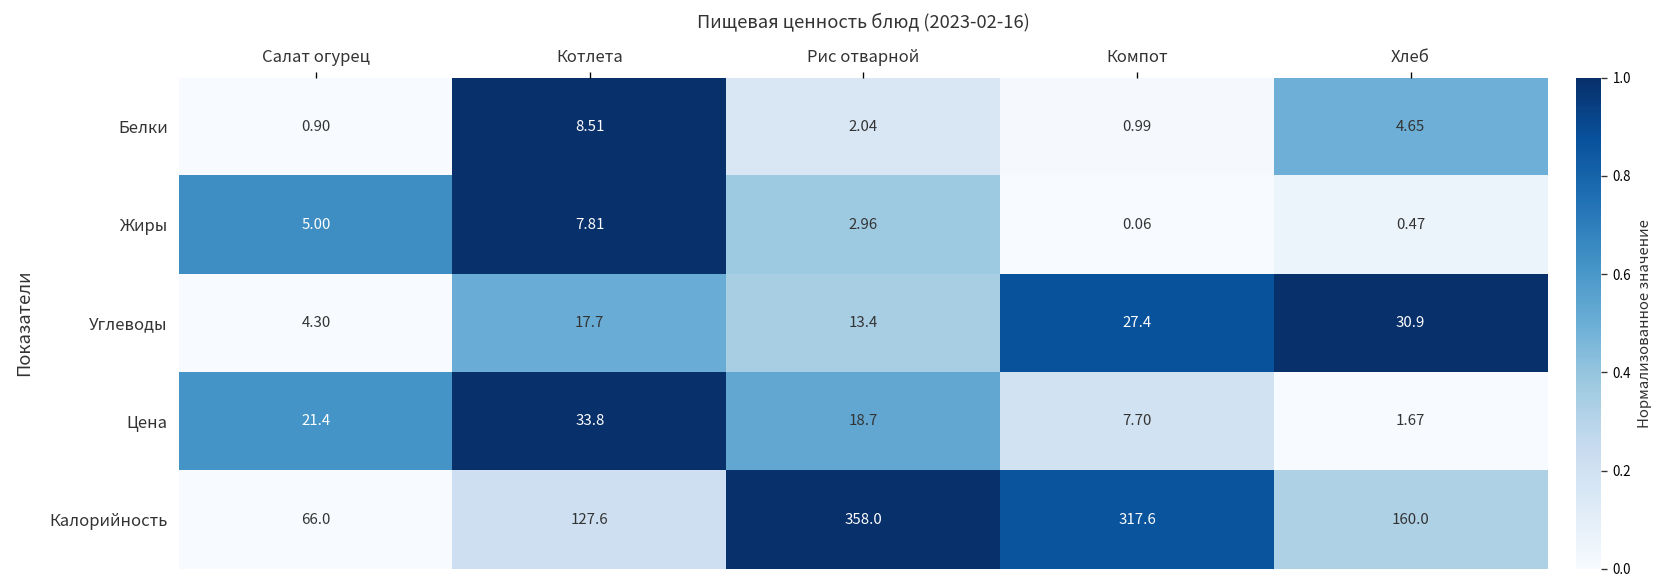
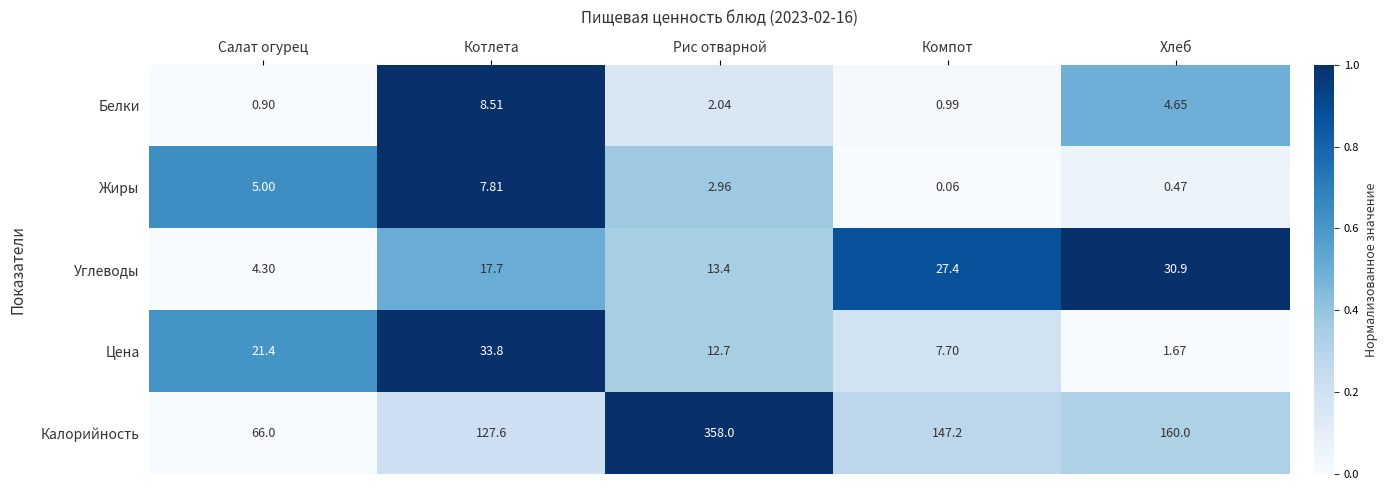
Цена, Рис отварной: 18.7 -> 12.7
Калорийность, Компот: 317.6 -> 147.2
